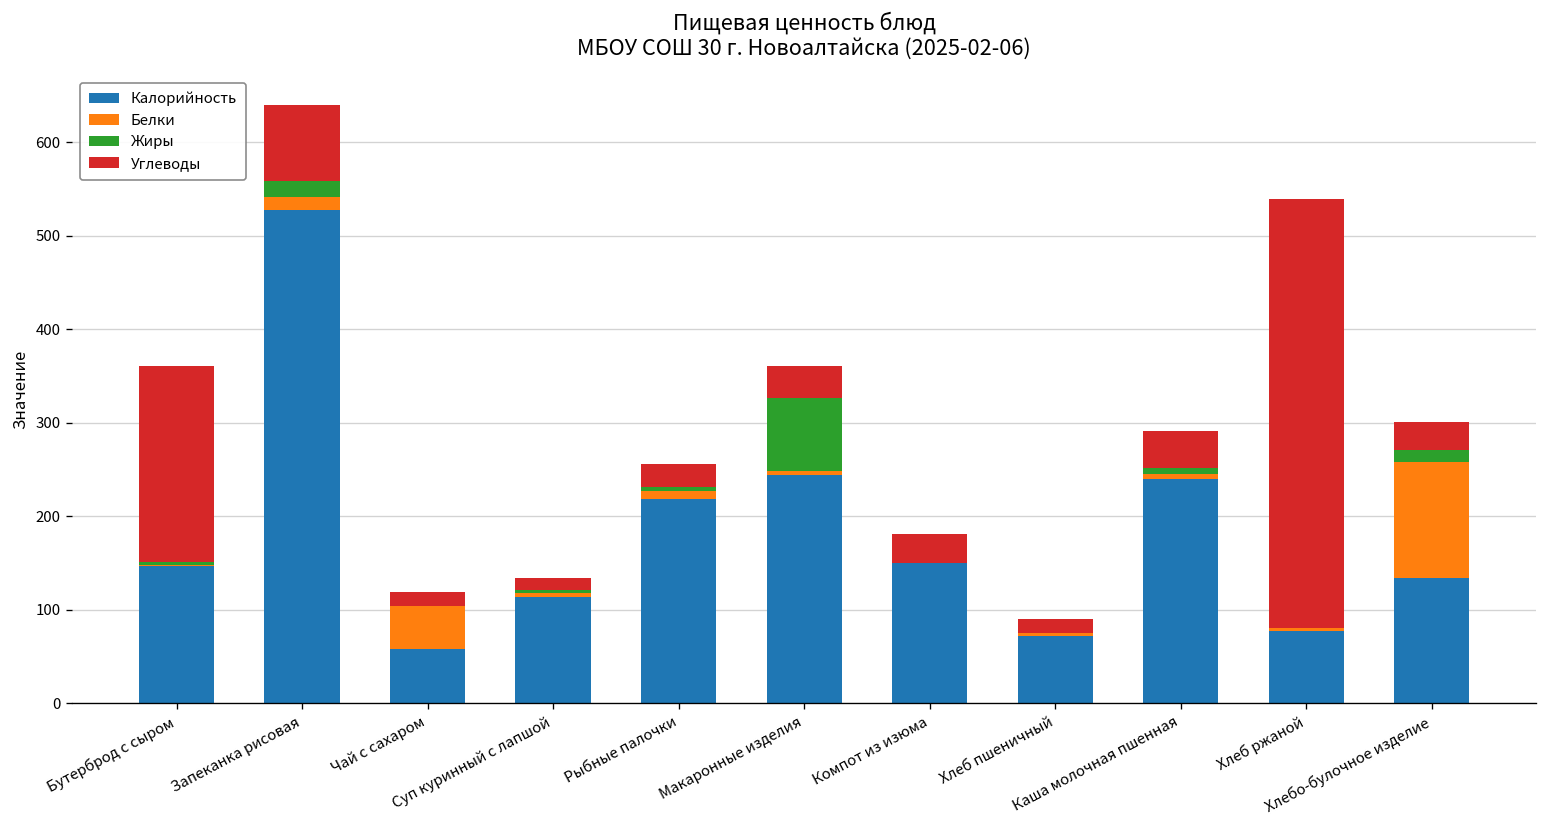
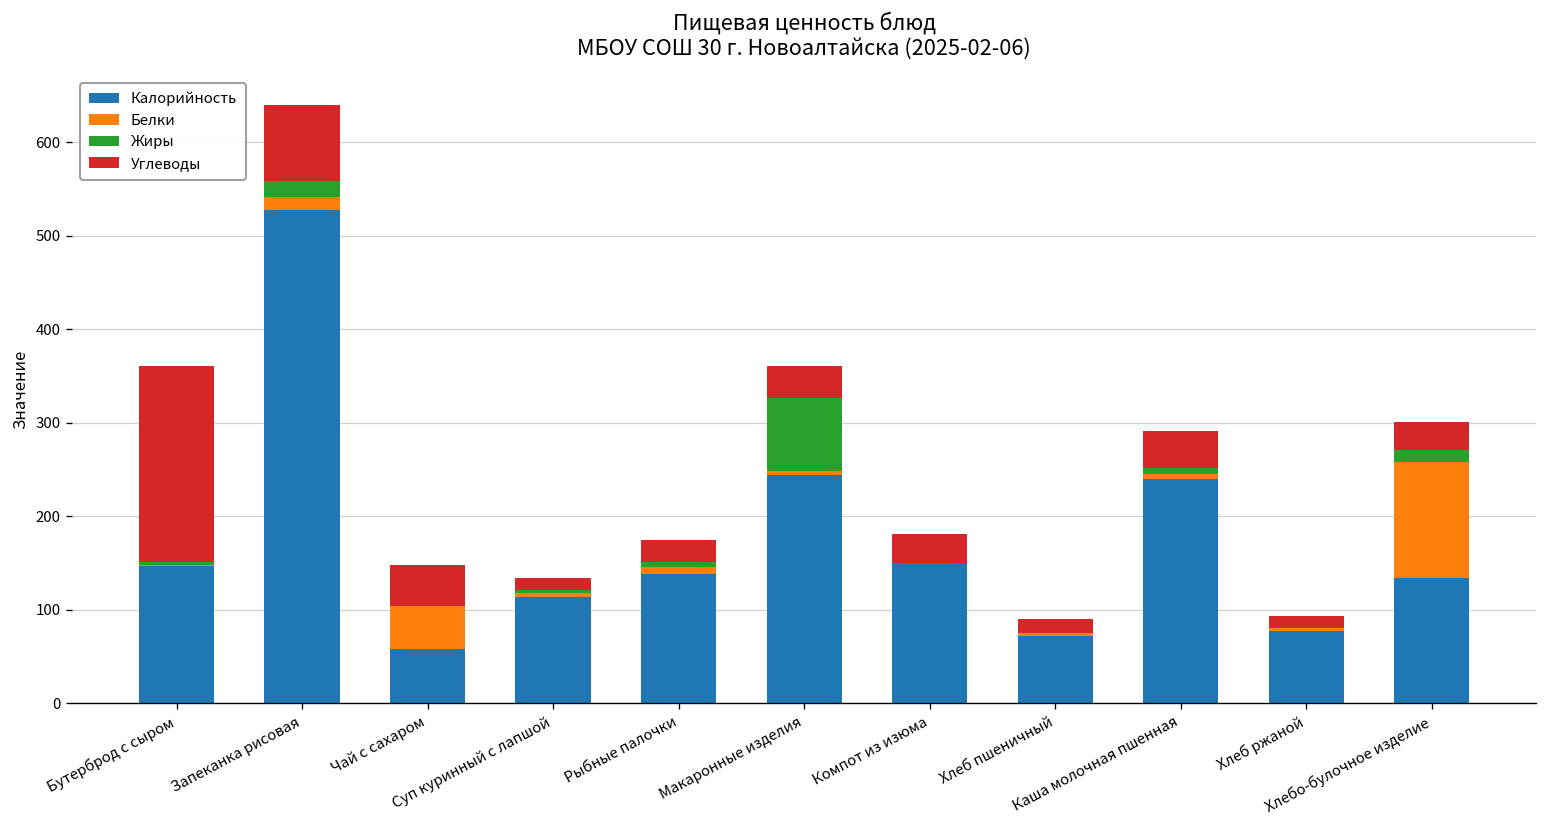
Углеводы, Чай с сахаром: 20 -> 40
Калорийность, Рыбные палочки: 220 -> 140
Углеводы, Хлеб ржаной: 460 -> 10
